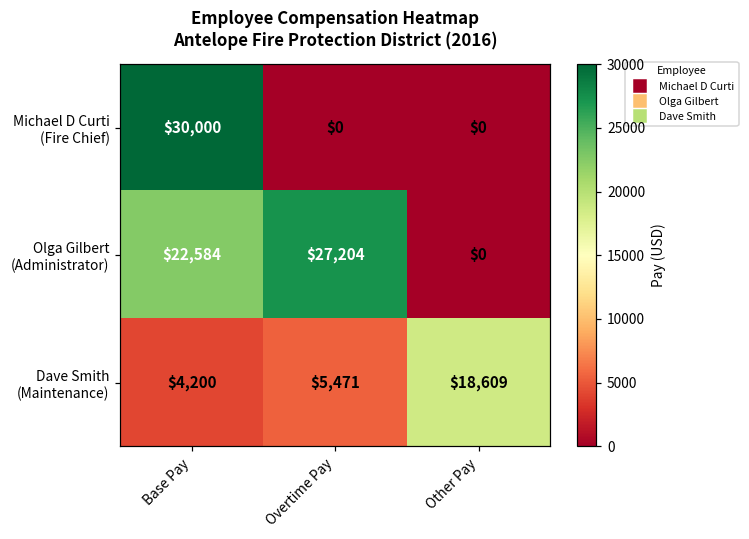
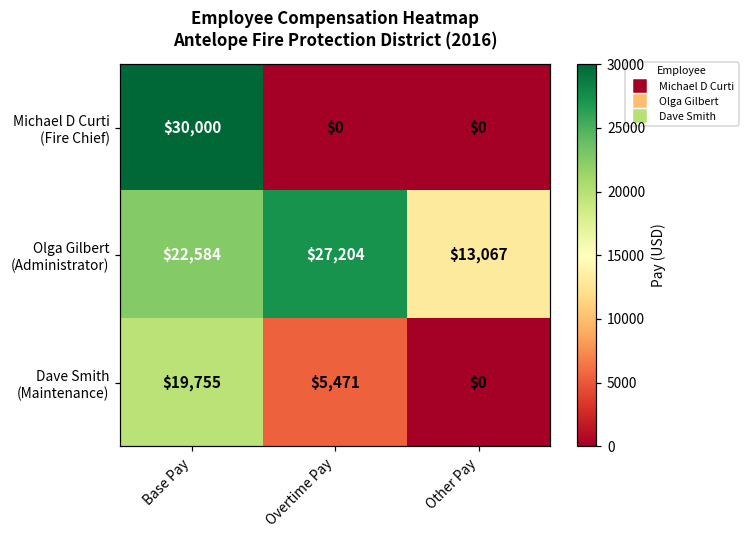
Olga Gilbert (Administrator), Other Pay: $0 -> $13,067
Dave Smith (Maintenance), Base Pay: $4,200 -> $19,755
Dave Smith (Maintenance), Other Pay: $18,609 -> $0
